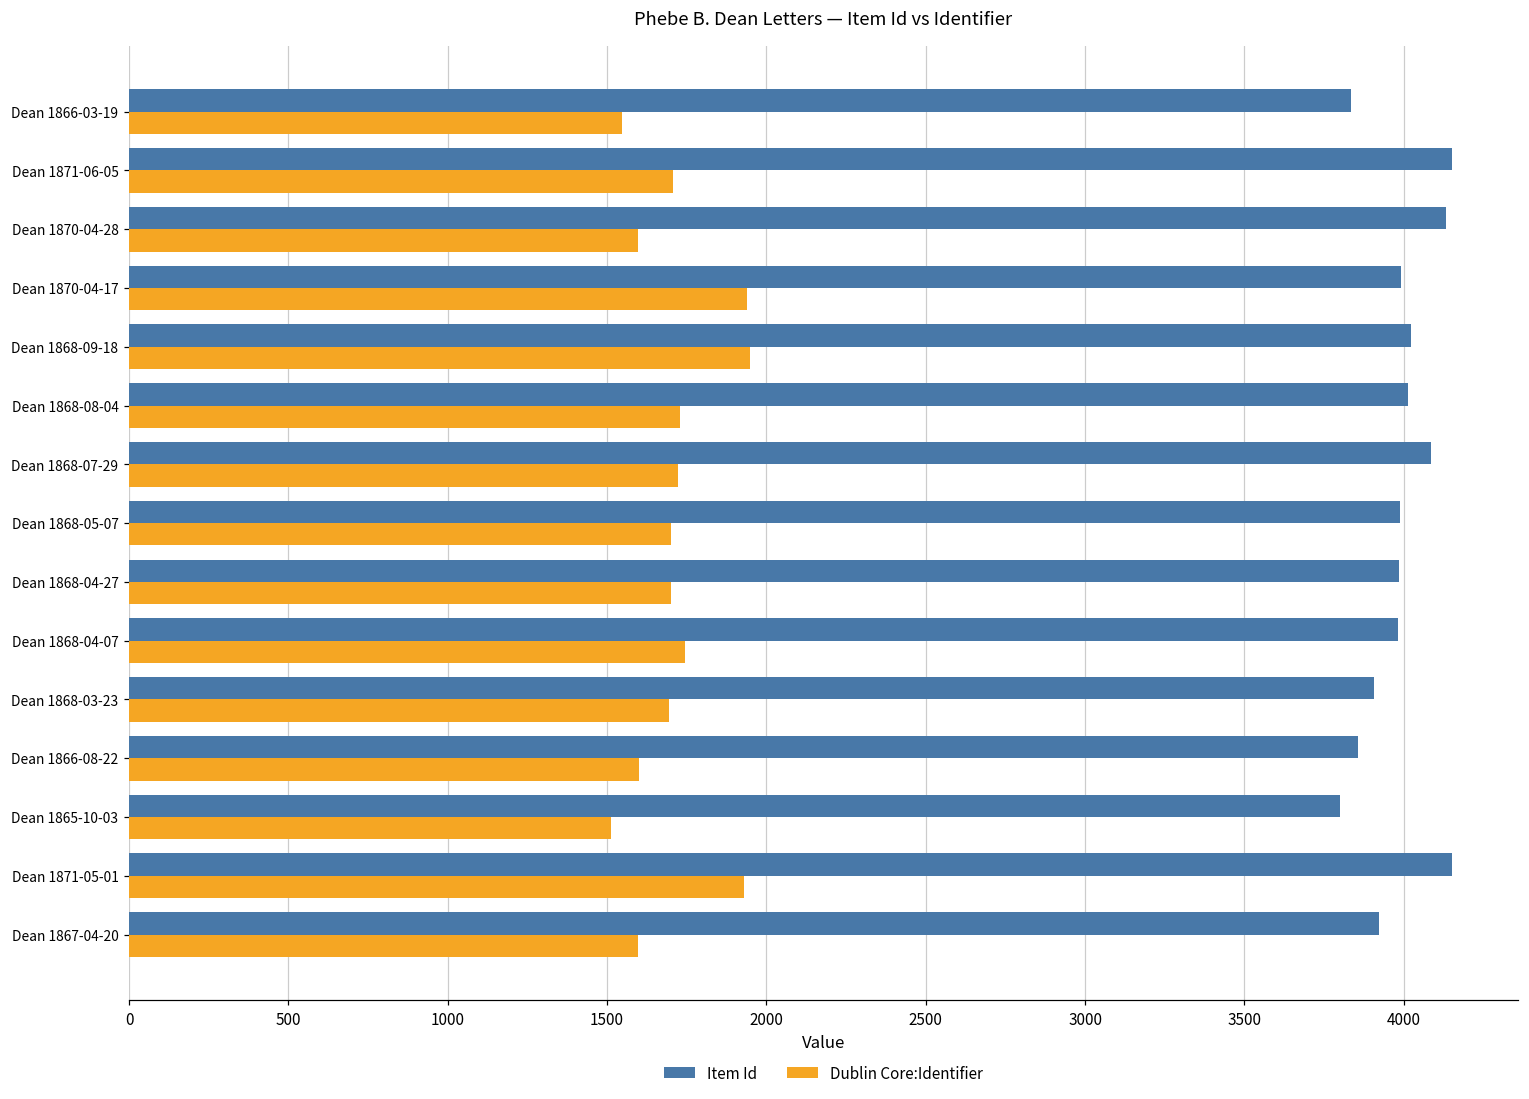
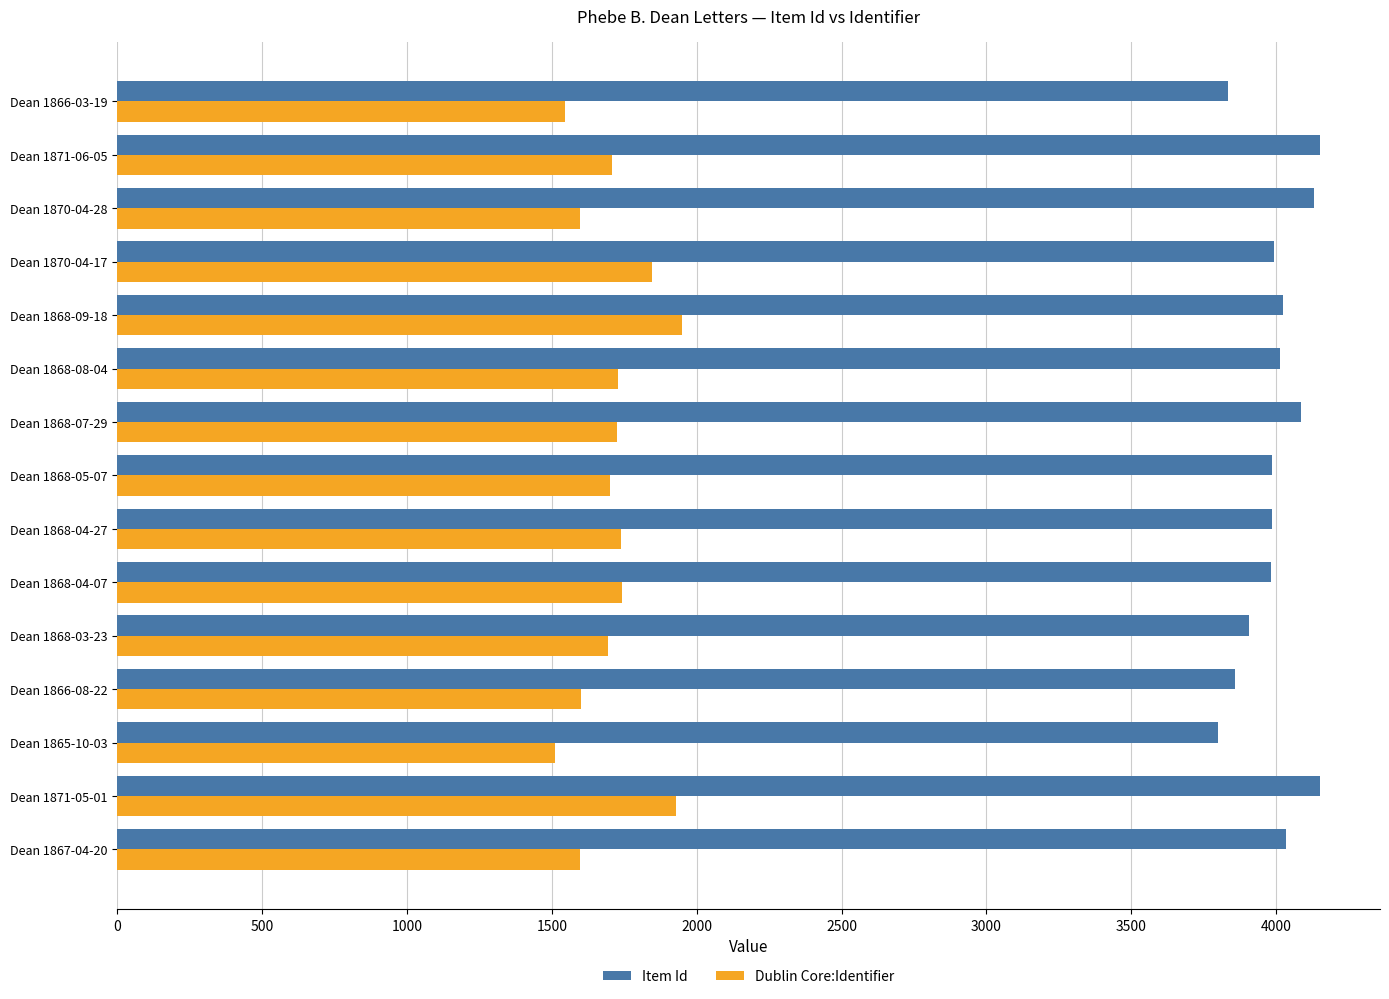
Dublin Core:Identifier, Dean 1870-04-17: 1940 -> 1850
Dublin Core:Identifier, Dean 1868-04-27: 1700 -> 1740
Item Id, Dean 1867-04-20: 3920 -> 4040
